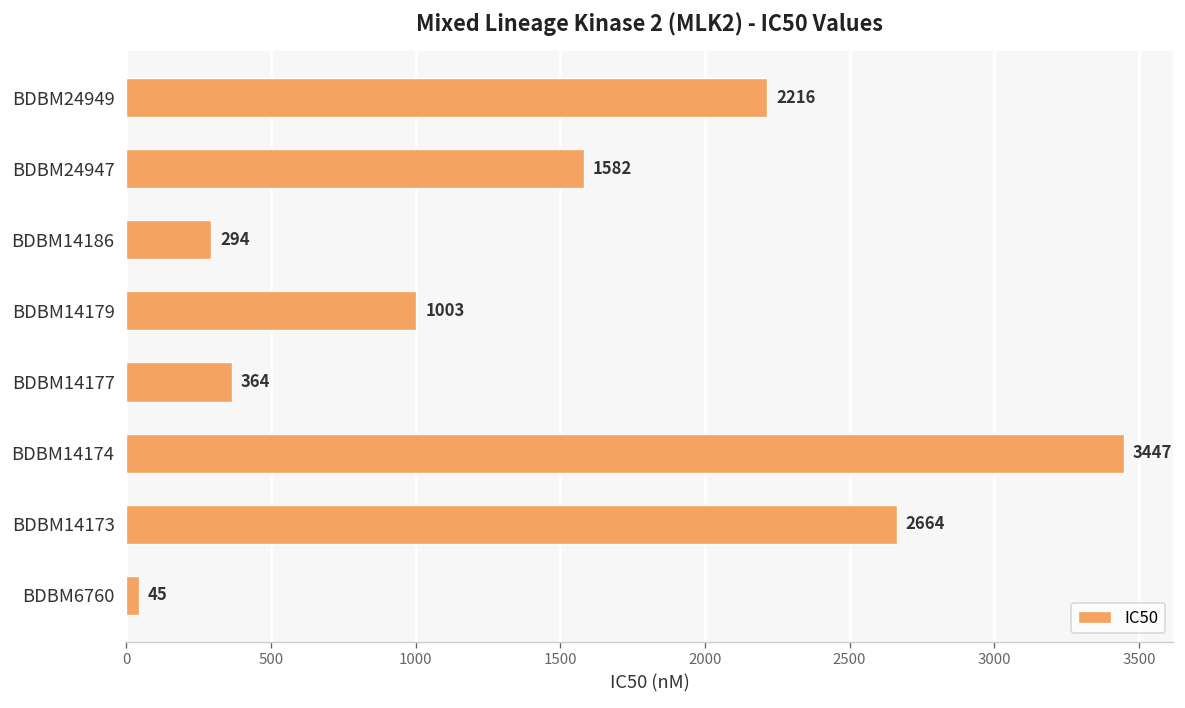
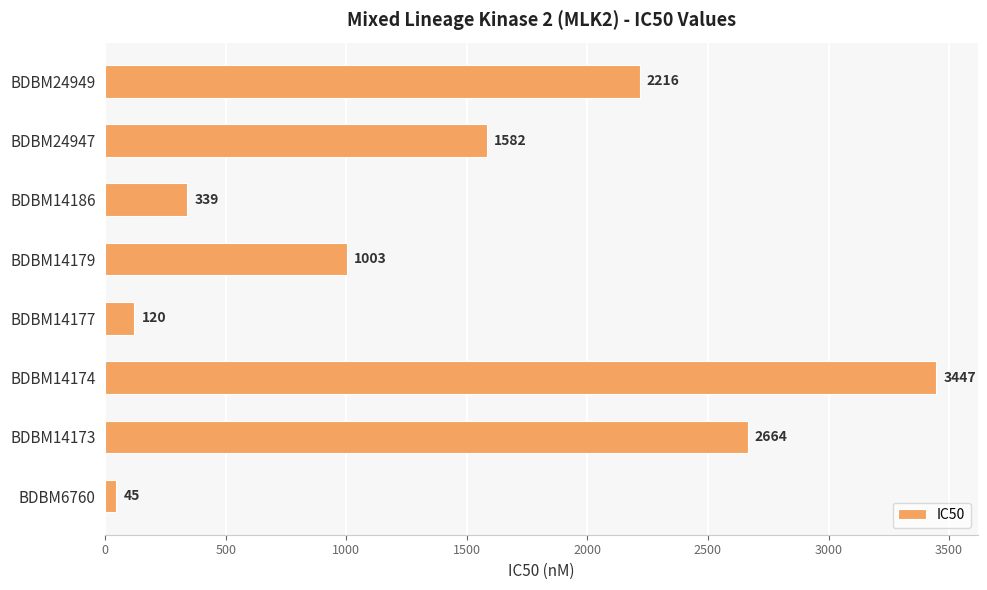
BDBM14186: 294 -> 339
BDBM14177: 364 -> 120
